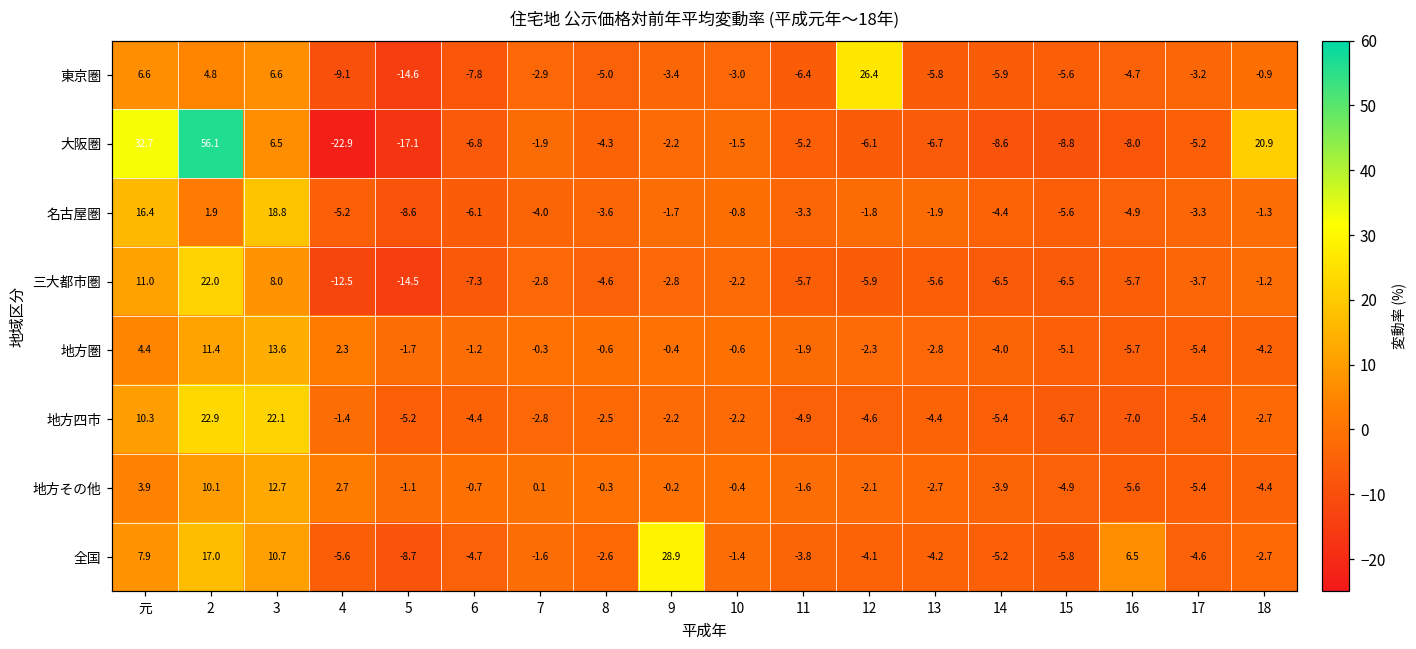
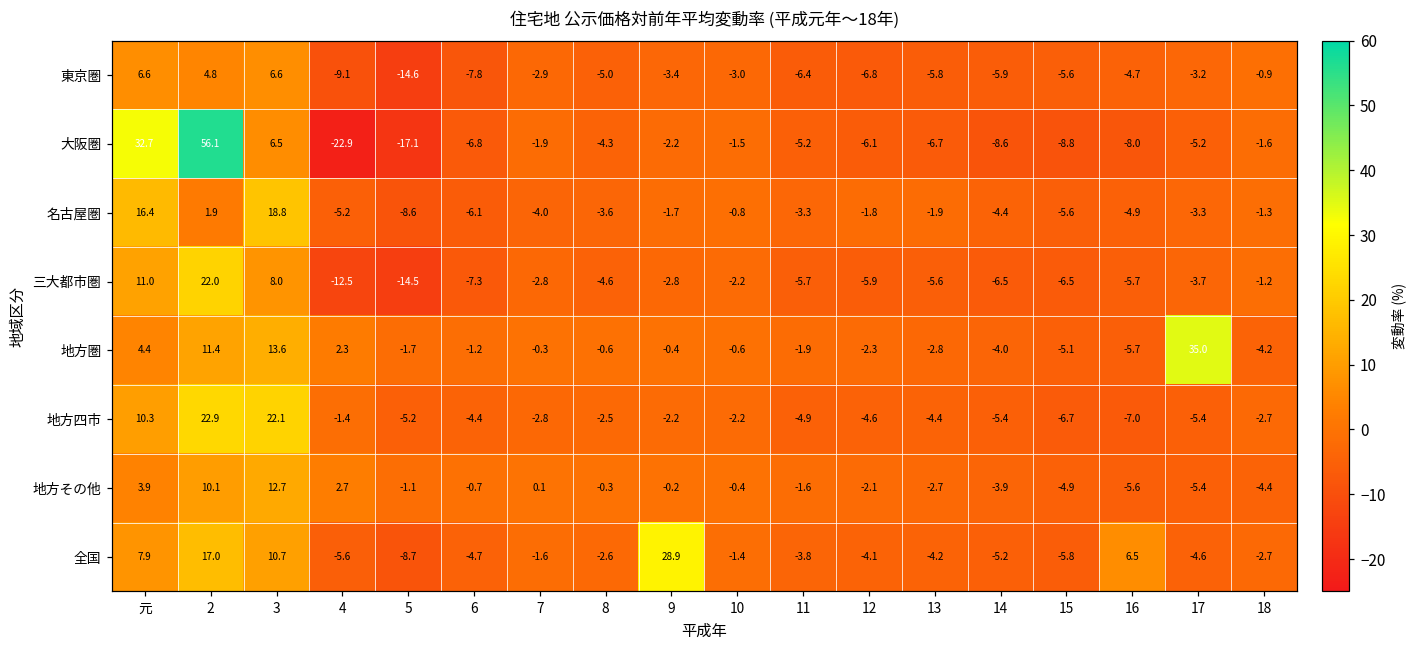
東京圏, 12: 26.4 -> -6.8
大阪圏, 18: 20.9 -> -1.6
地方圏, 17: -5.4 -> 35.0
